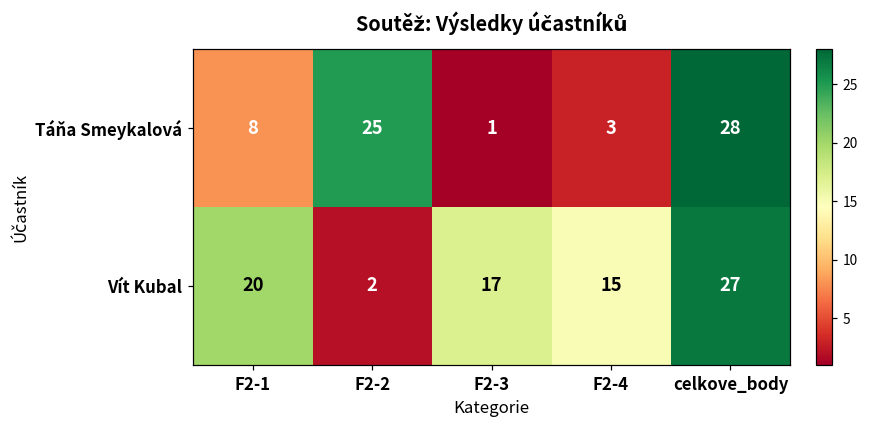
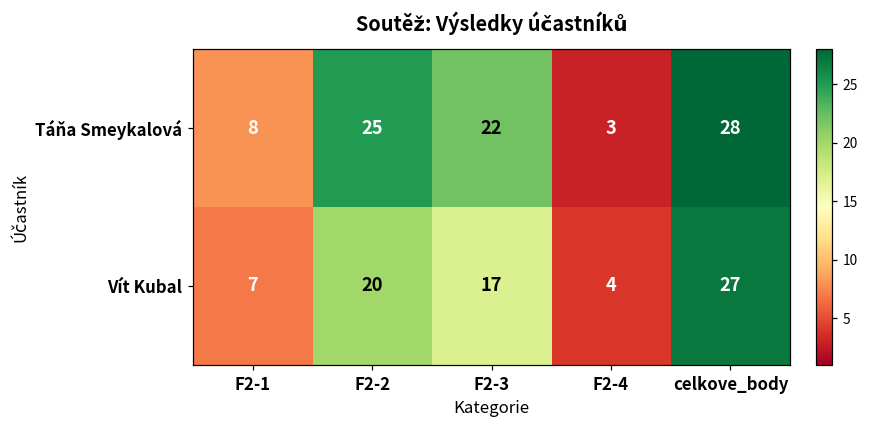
Táňa Smeykalová, F2-3: 1 -> 22
Vít Kubal, F2-1: 20 -> 7
Vít Kubal, F2-2: 2 -> 20
Vít Kubal, F2-4: 15 -> 4
